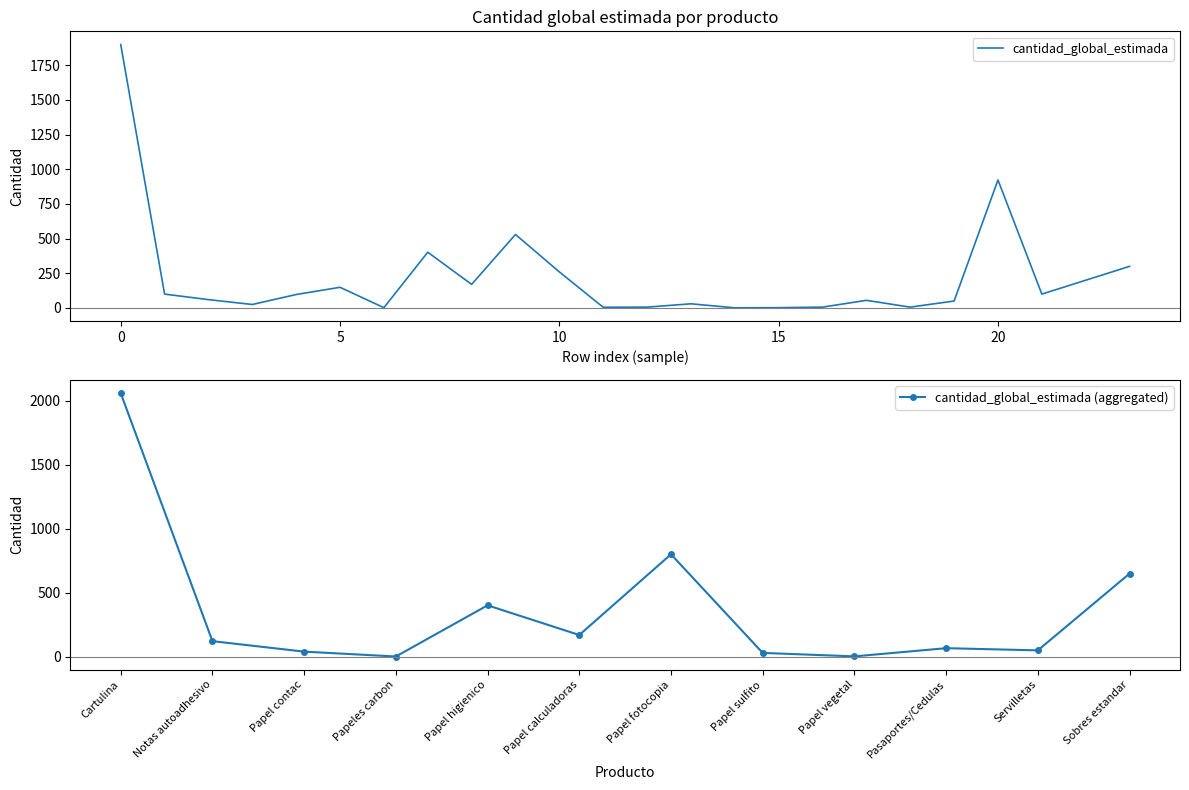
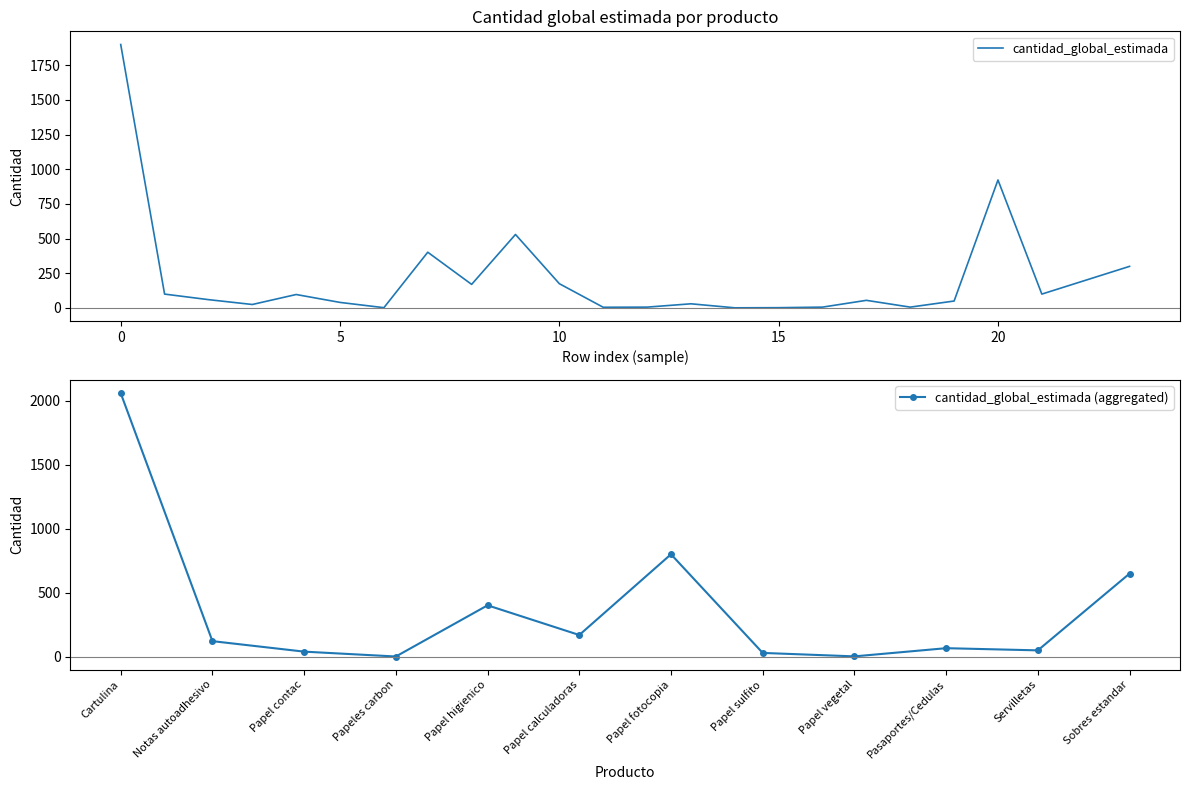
Cantidad global estimada por producto, 5: 150 -> 40
Cantidad global estimada por producto, 10: 260 -> 180
